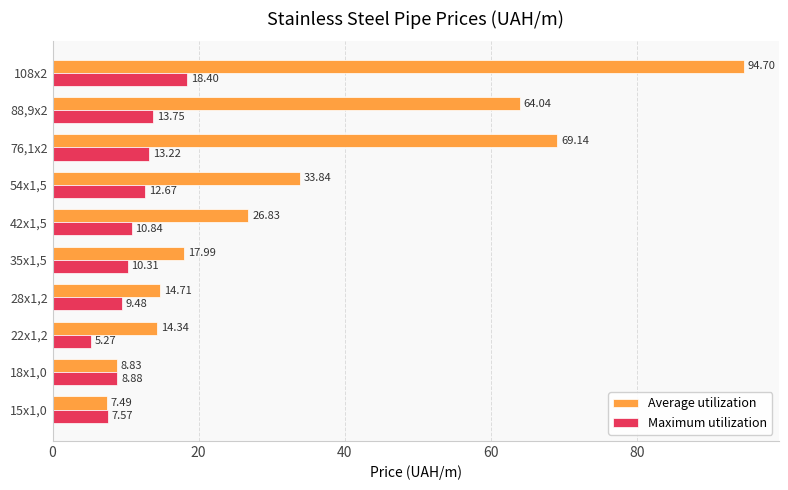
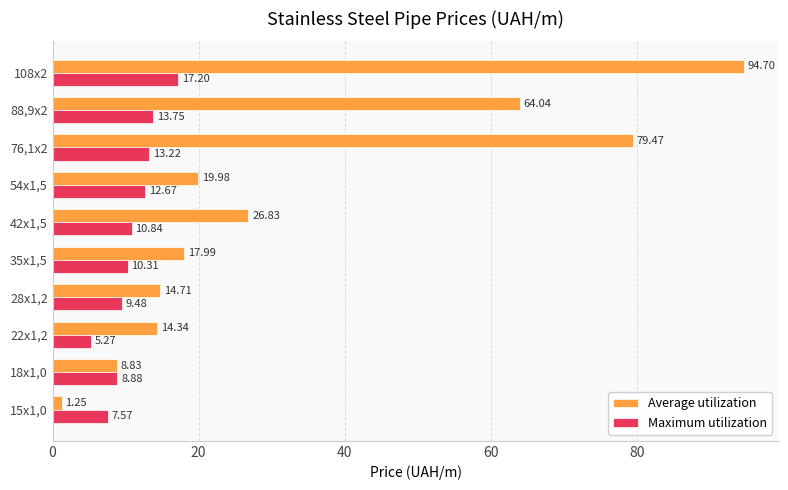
Maximum utilization, 108x2: 18.40 -> 17.20
Average utilization, 76,1x2: 69.14 -> 79.47
Average utilization, 54x1,5: 33.84 -> 19.98
Average utilization, 15x1,0: 7.49 -> 1.25
